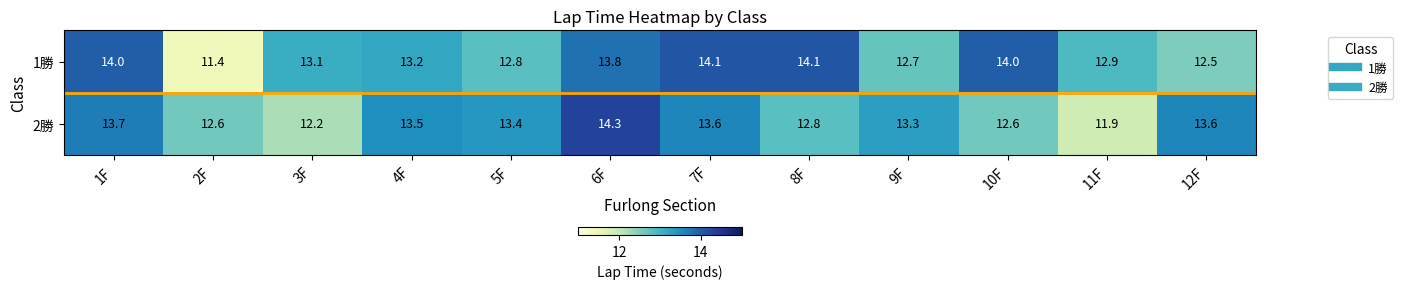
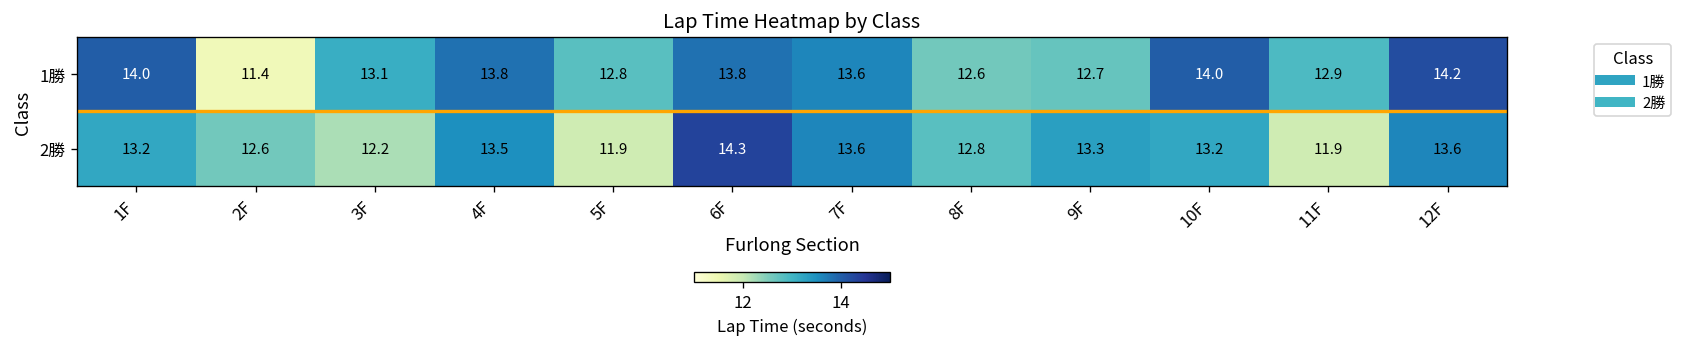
1勝, 4F: 13.2 -> 13.8
1勝, 7F: 14.1 -> 13.6
1勝, 8F: 14.1 -> 12.6
1勝, 12F: 12.5 -> 14.2
2勝, 1F: 13.7 -> 13.2
2勝, 5F: 13.4 -> 11.9
2勝, 10F: 12.6 -> 13.2
